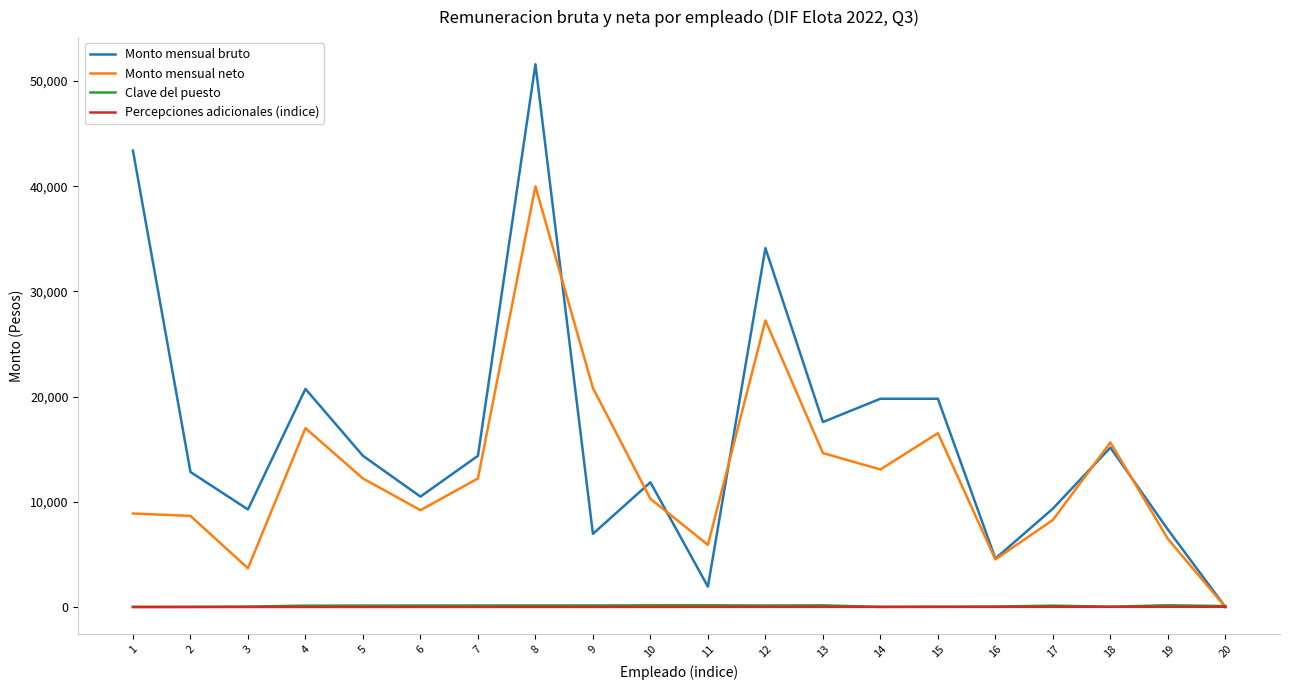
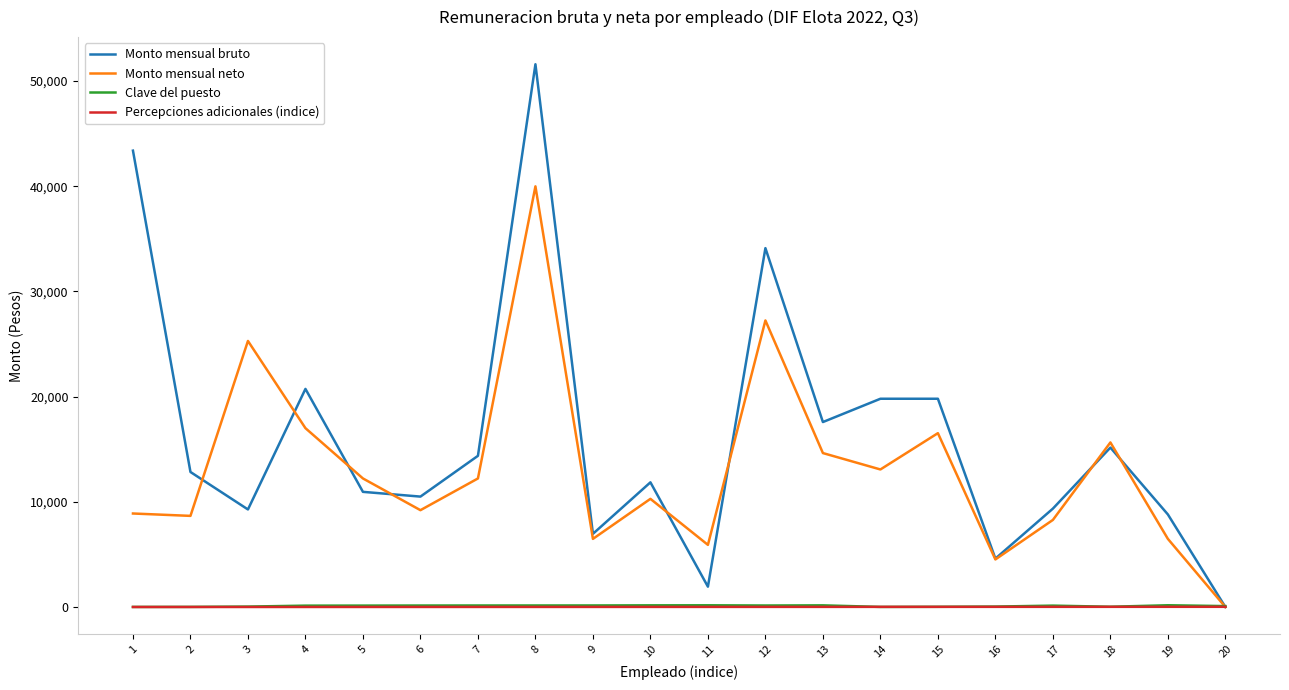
Monto mensual neto, 3: 3,700 -> 25,300
Monto mensual bruto, 5: 14,400 -> 10,900
Monto mensual neto, 9: 20,800 -> 6,500
Monto mensual bruto, 19: 7,400 -> 8,800
